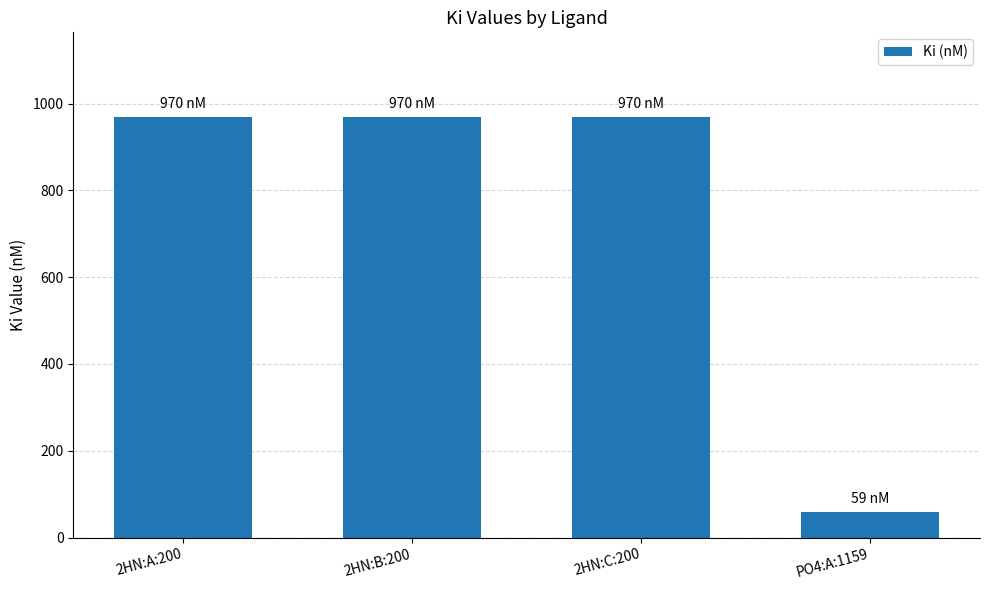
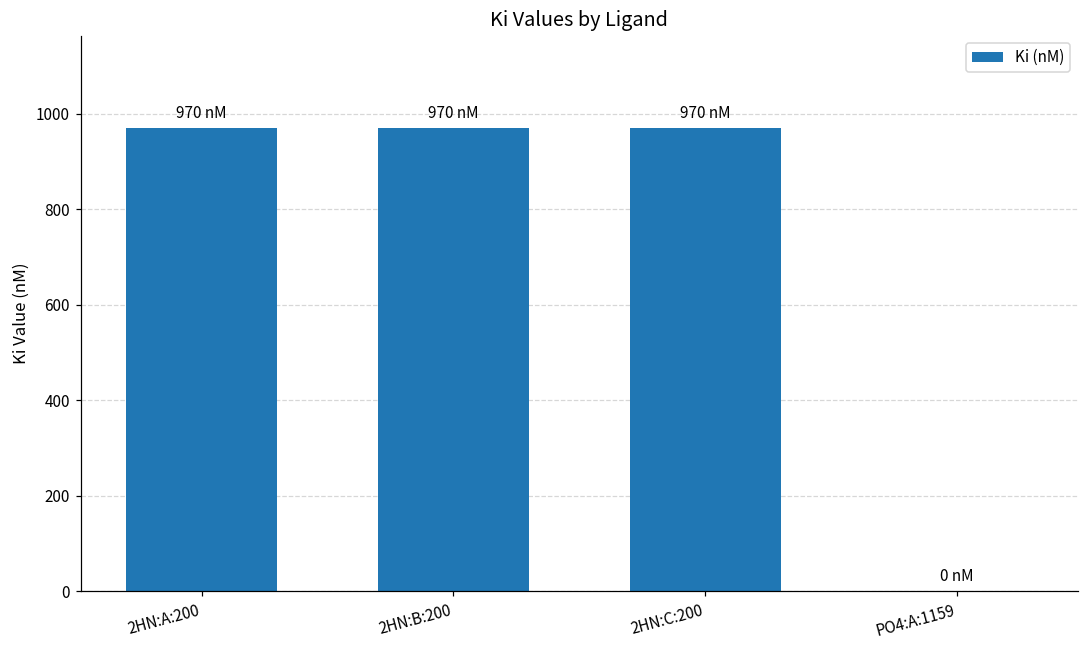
PO4:A:1159: 59 -> 0
